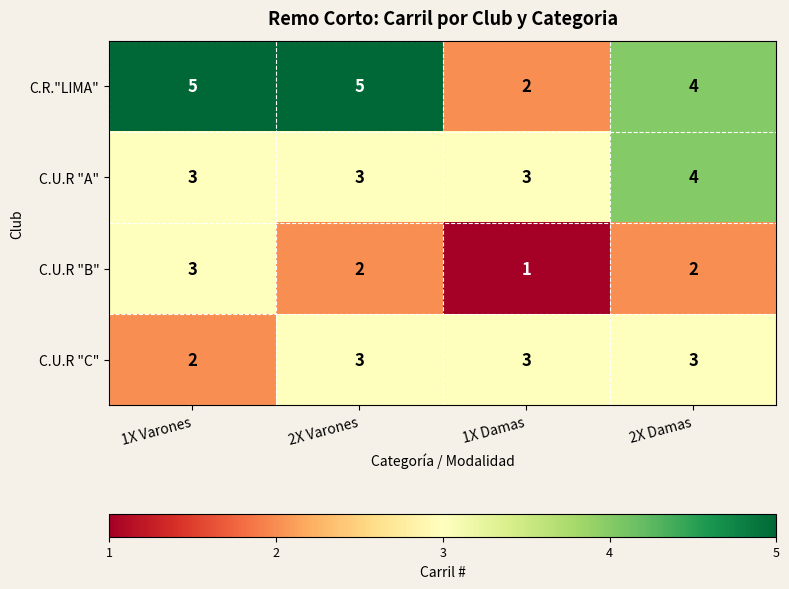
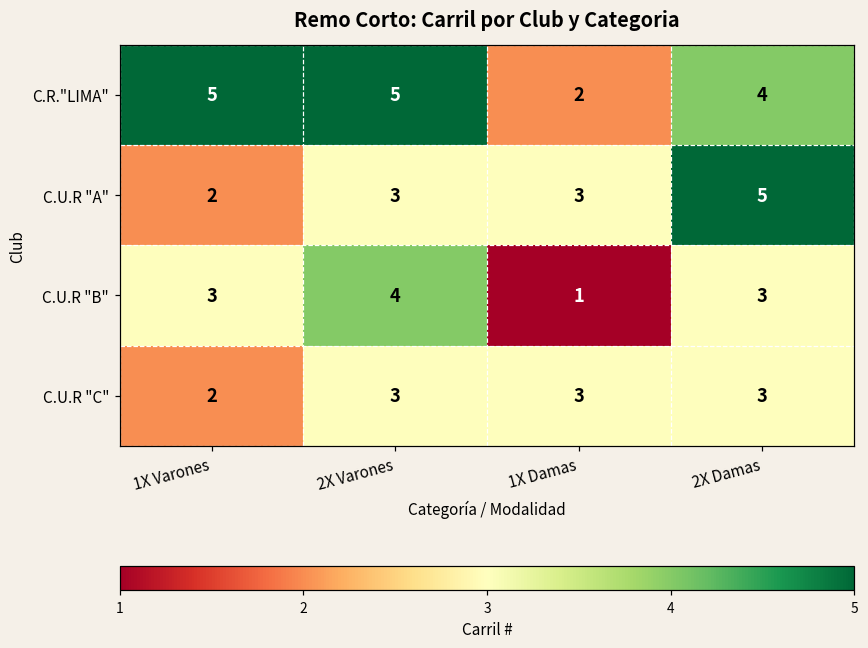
C.U.R "A", 1X Varones: 3 -> 2
C.U.R "A", 2X Damas: 4 -> 5
C.U.R "B", 2X Varones: 2 -> 4
C.U.R "B", 2X Damas: 2 -> 3
